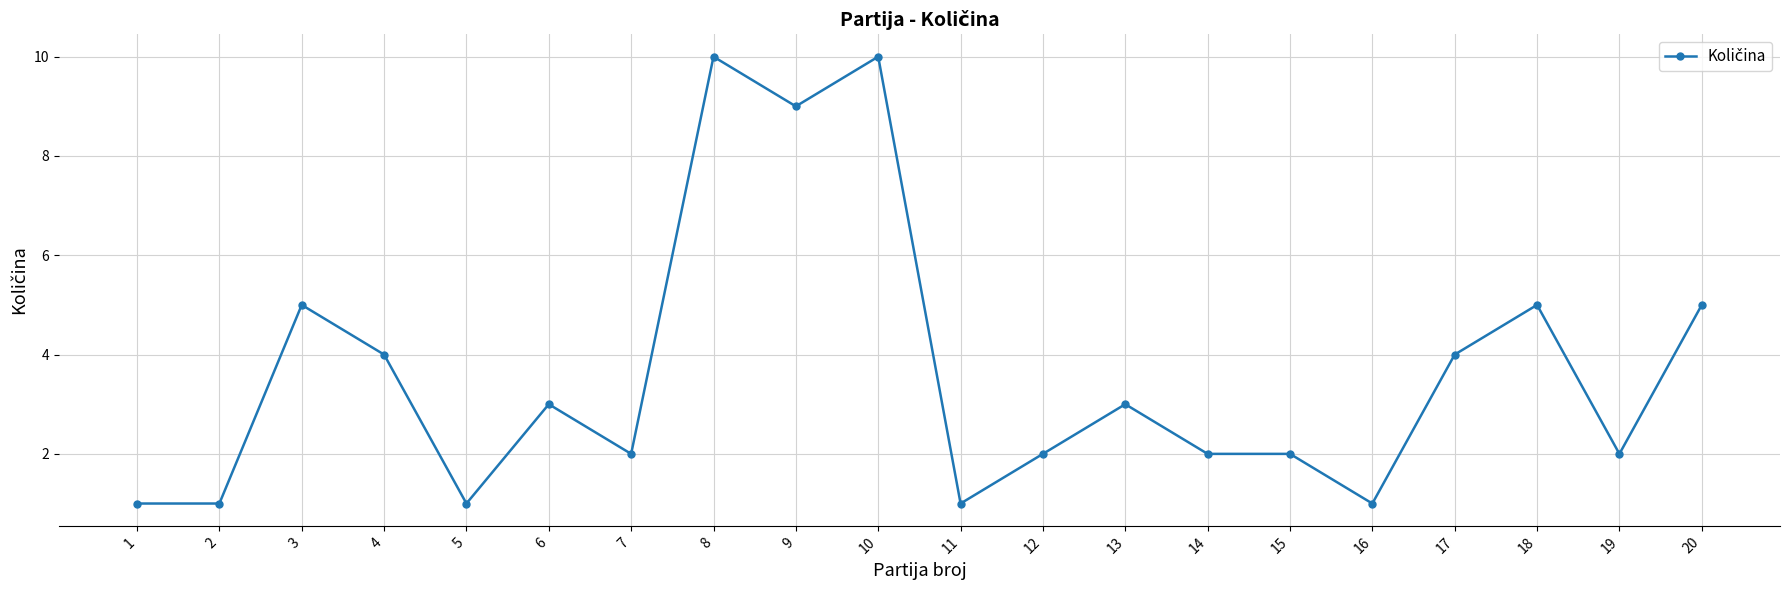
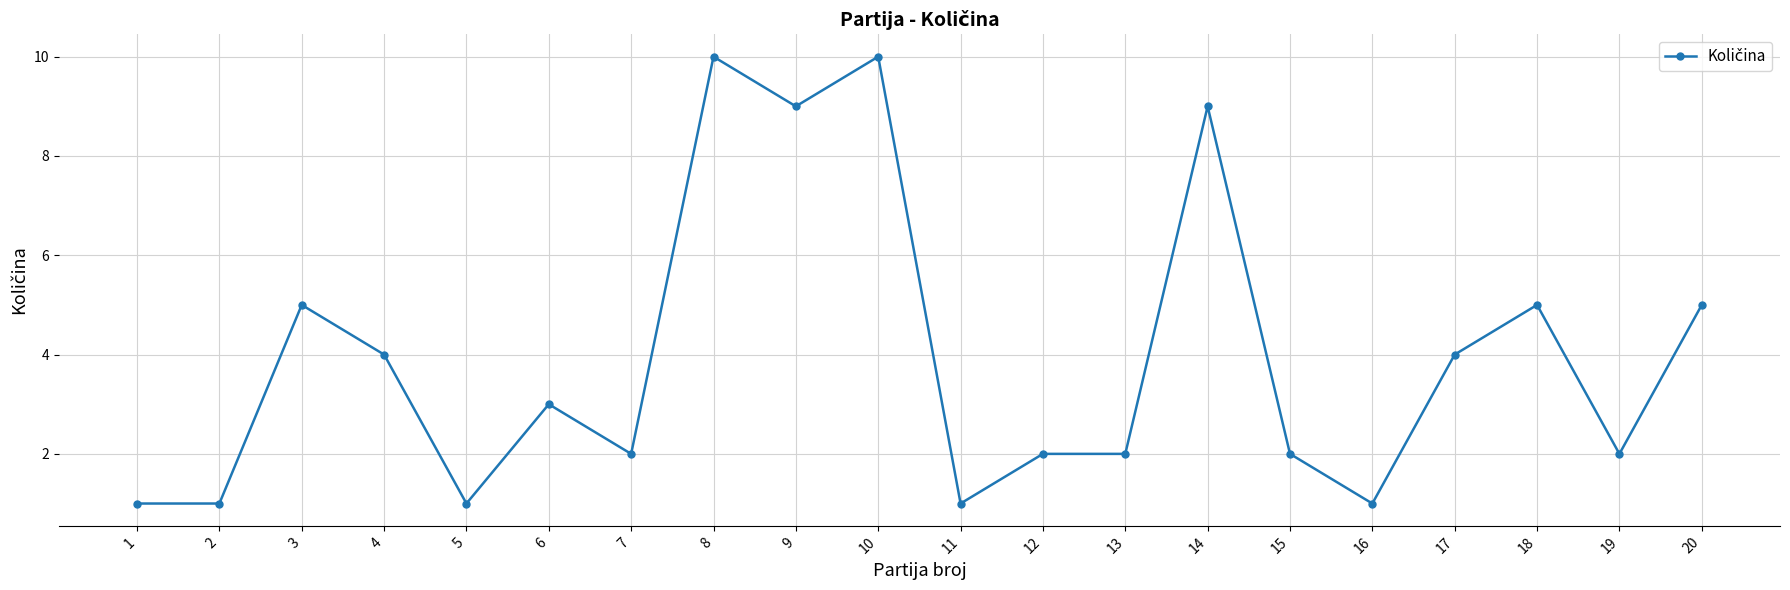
13: 3 -> 2
14: 2 -> 9
